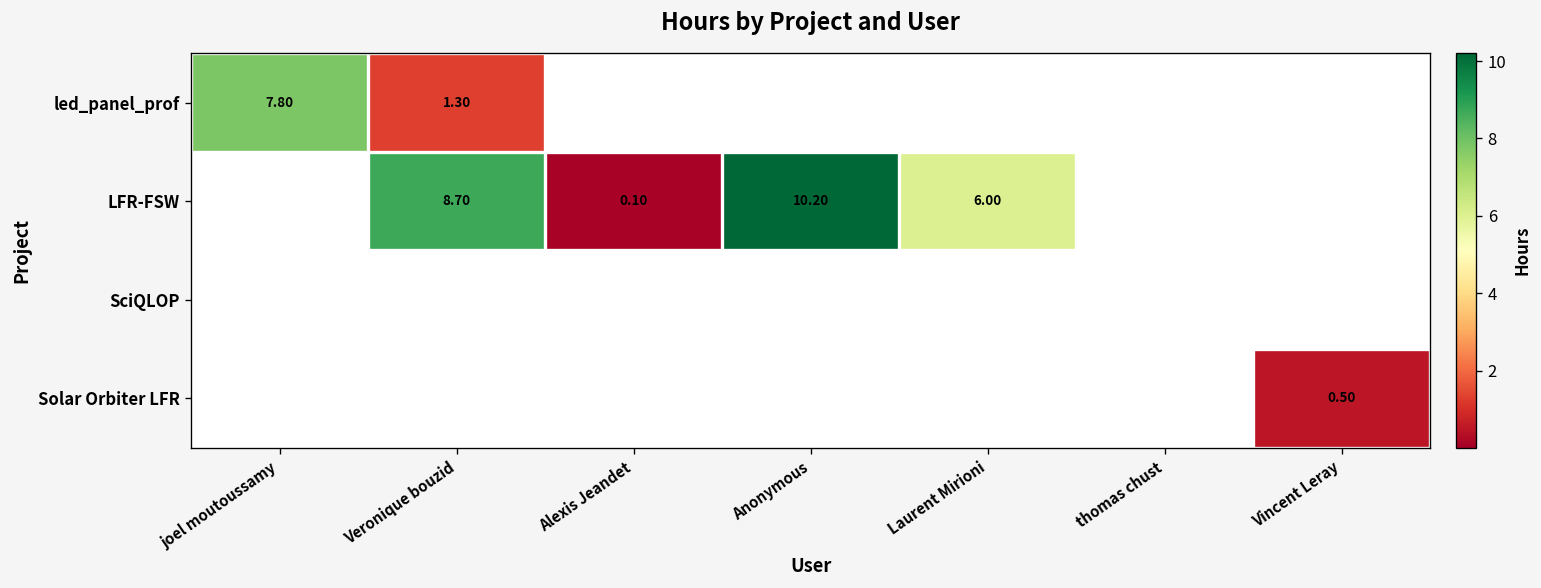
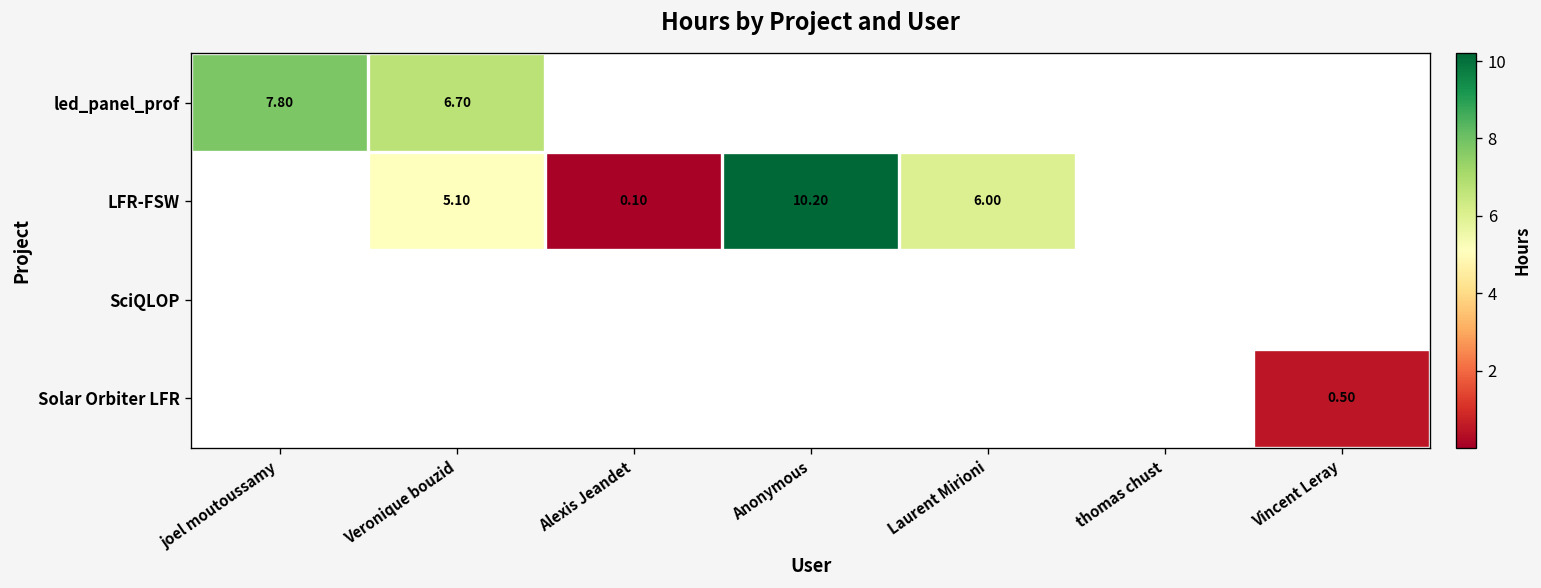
led_panel_prof, Veronique bouzid: 1.30 -> 6.70
LFR-FSW, Veronique bouzid: 8.70 -> 5.10
